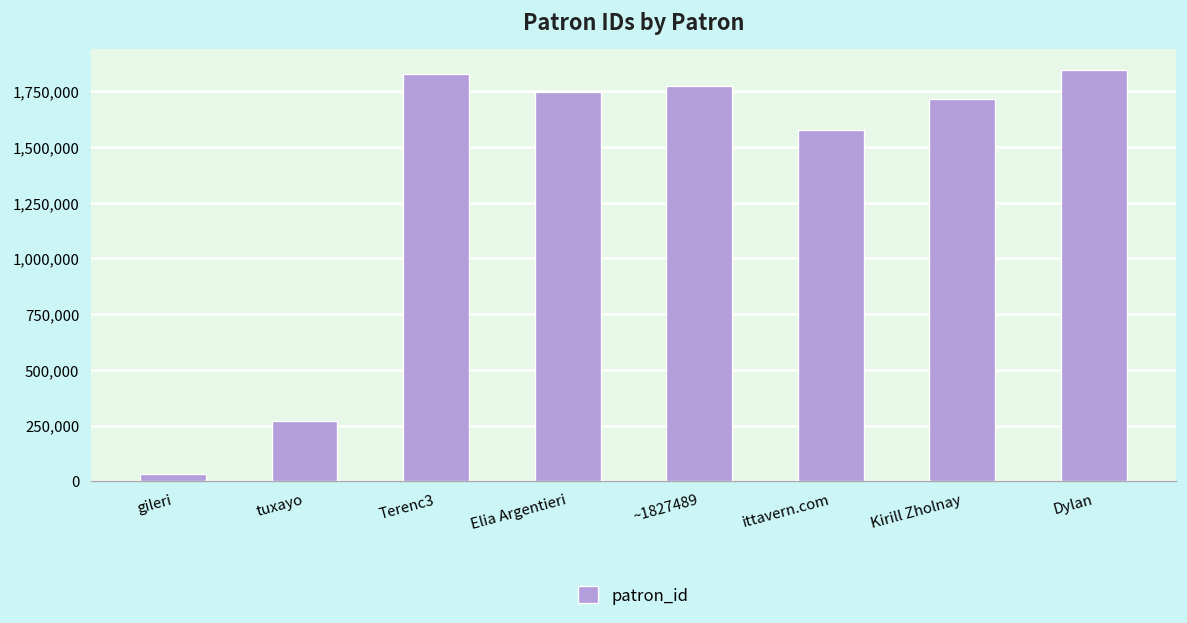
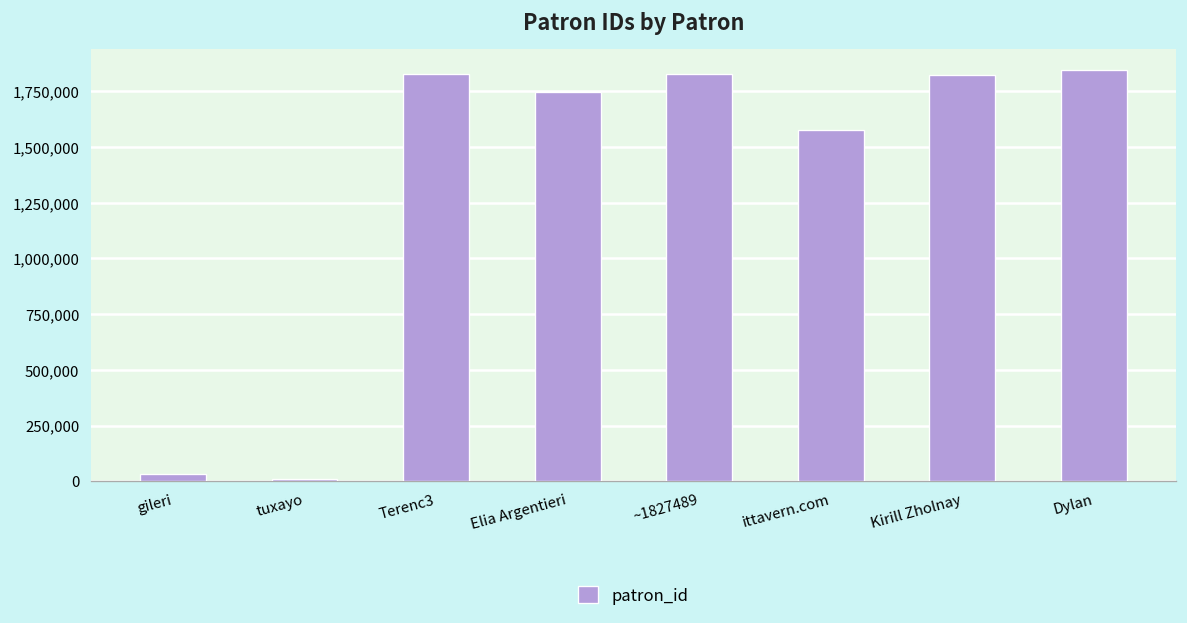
tuxayo: 270,000 -> 10,000
~1827489: 1,770,000 -> 1,830,000
Kirill Zholnay: 1,710,000 -> 1,830,000
